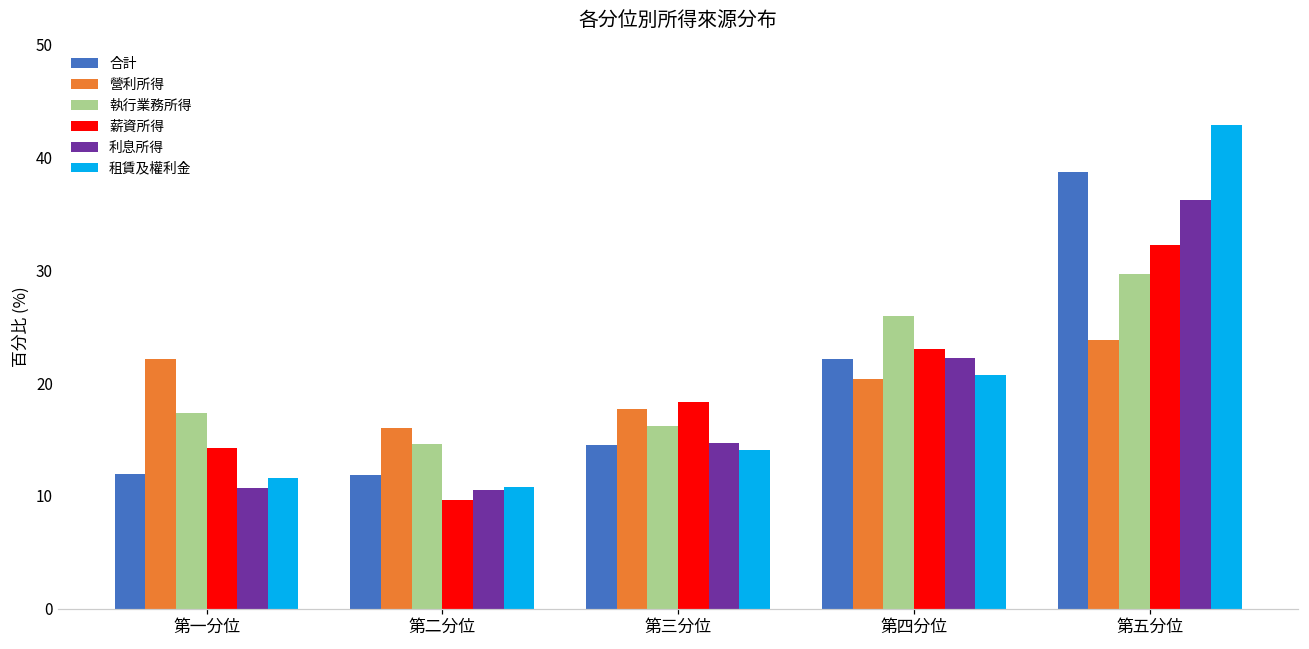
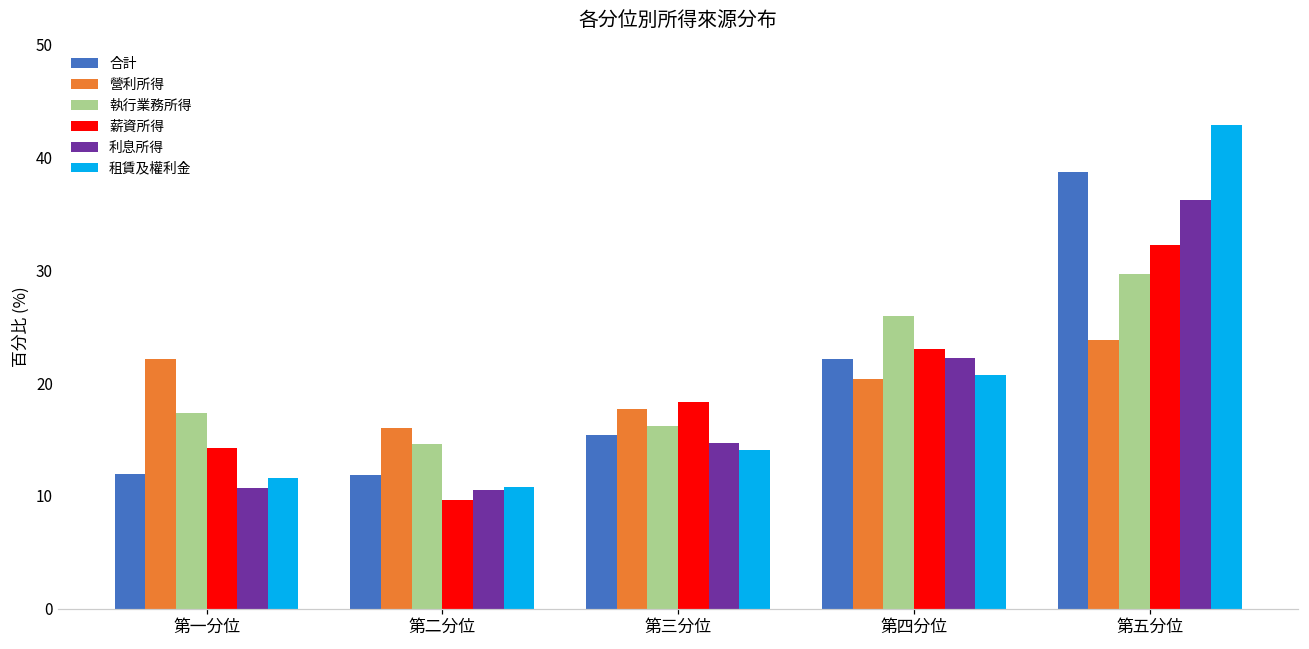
合計, 第三分位: 14.5 -> 15.4
